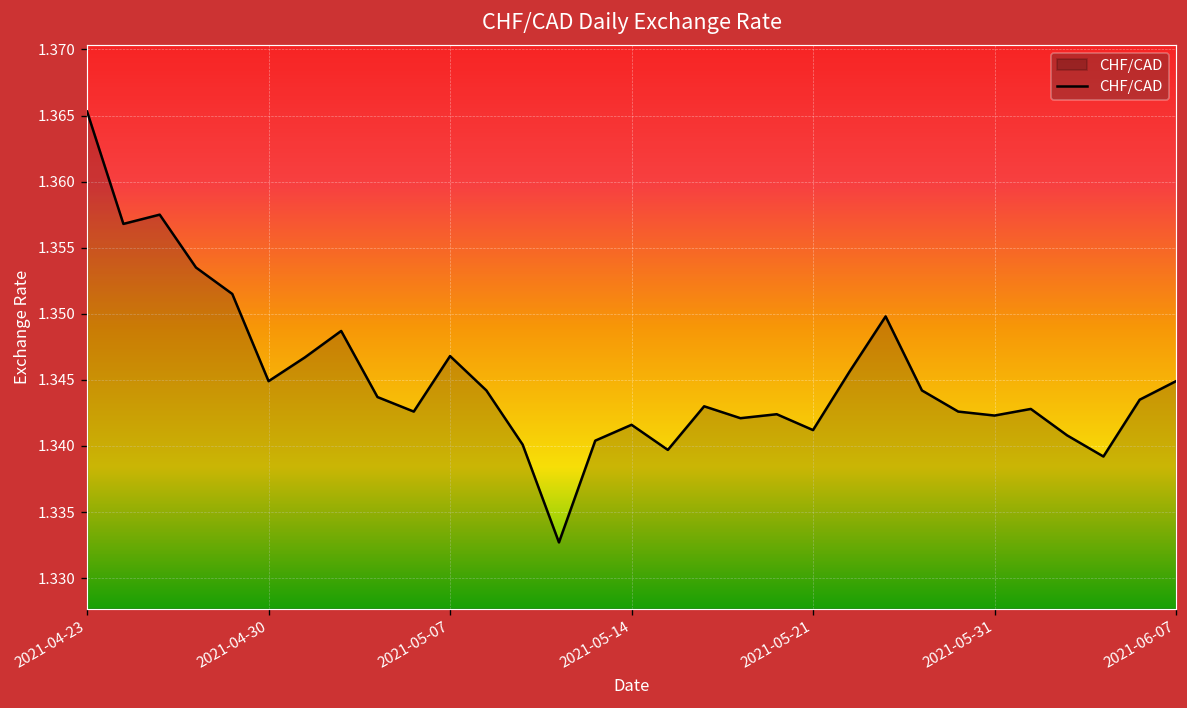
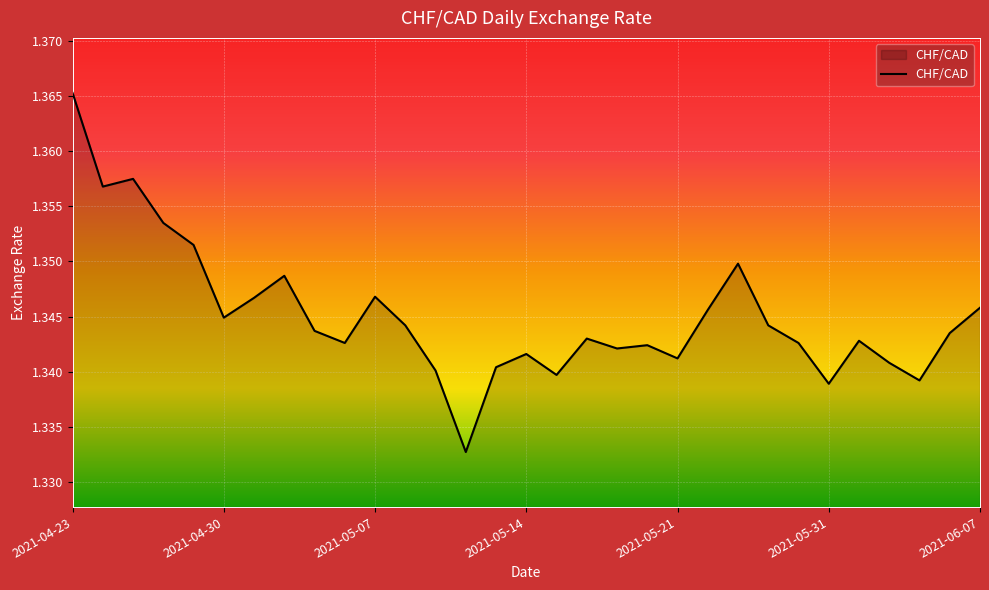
2021-05-31: 1.3423 -> 1.3389
2021-06-07: 1.3449 -> 1.3458
